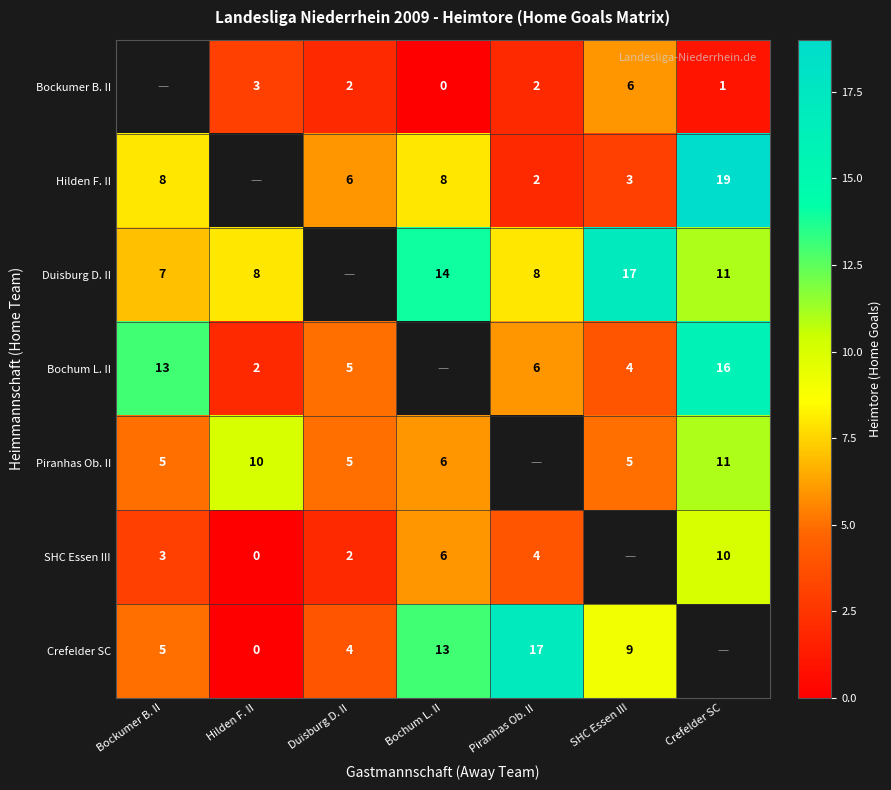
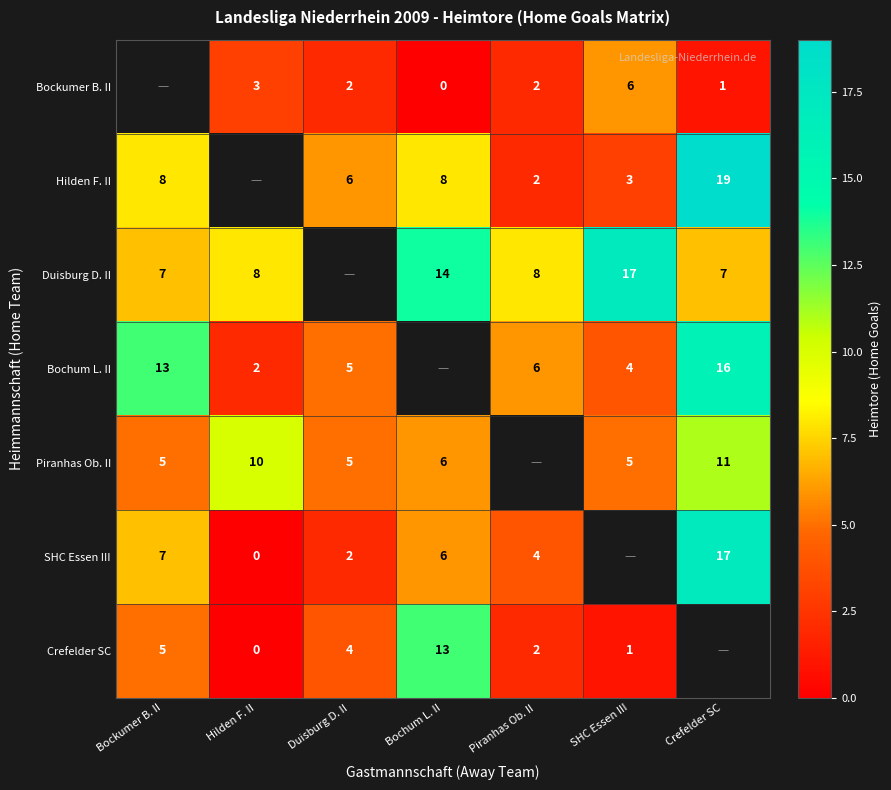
Duisburg D. II, Crefelder SC: 11 -> 7
SHC Essen III, Bockumer B. II: 3 -> 7
SHC Essen III, Crefelder SC: 10 -> 17
Crefelder SC, Piranhas Ob. II: 17 -> 2
Crefelder SC, SHC Essen III: 9 -> 1
